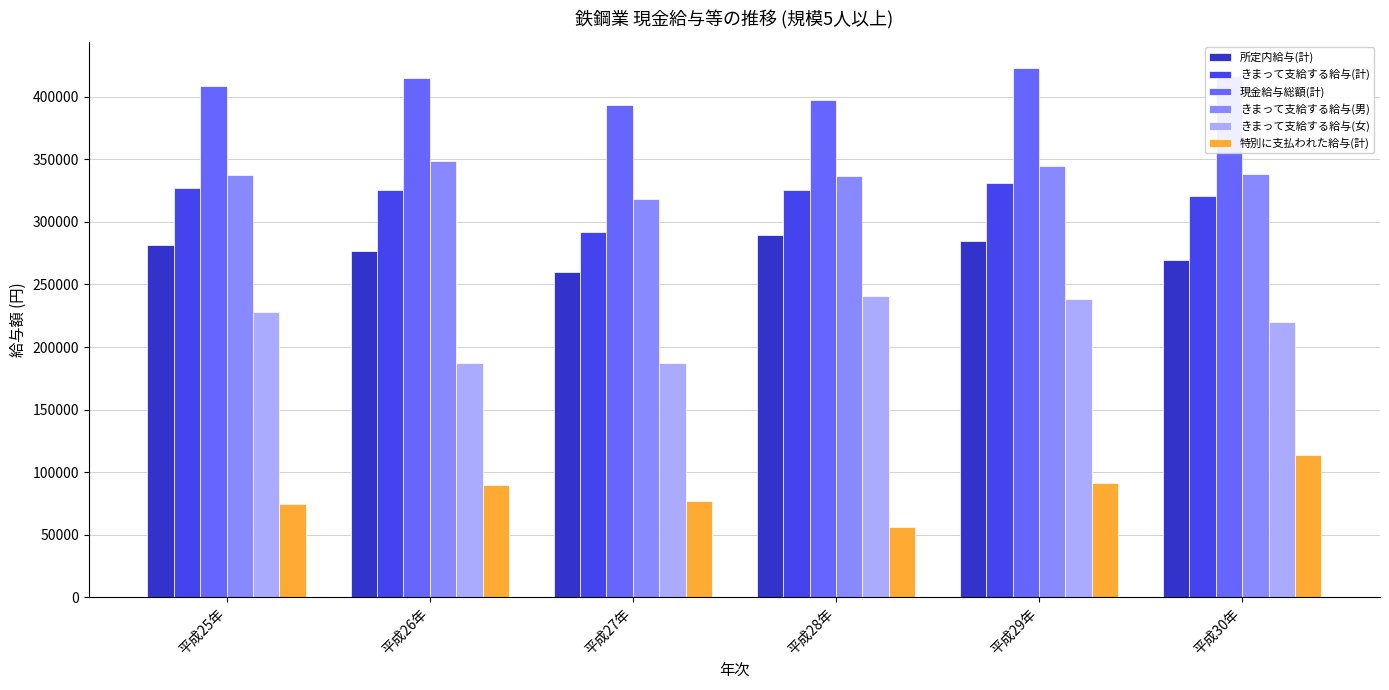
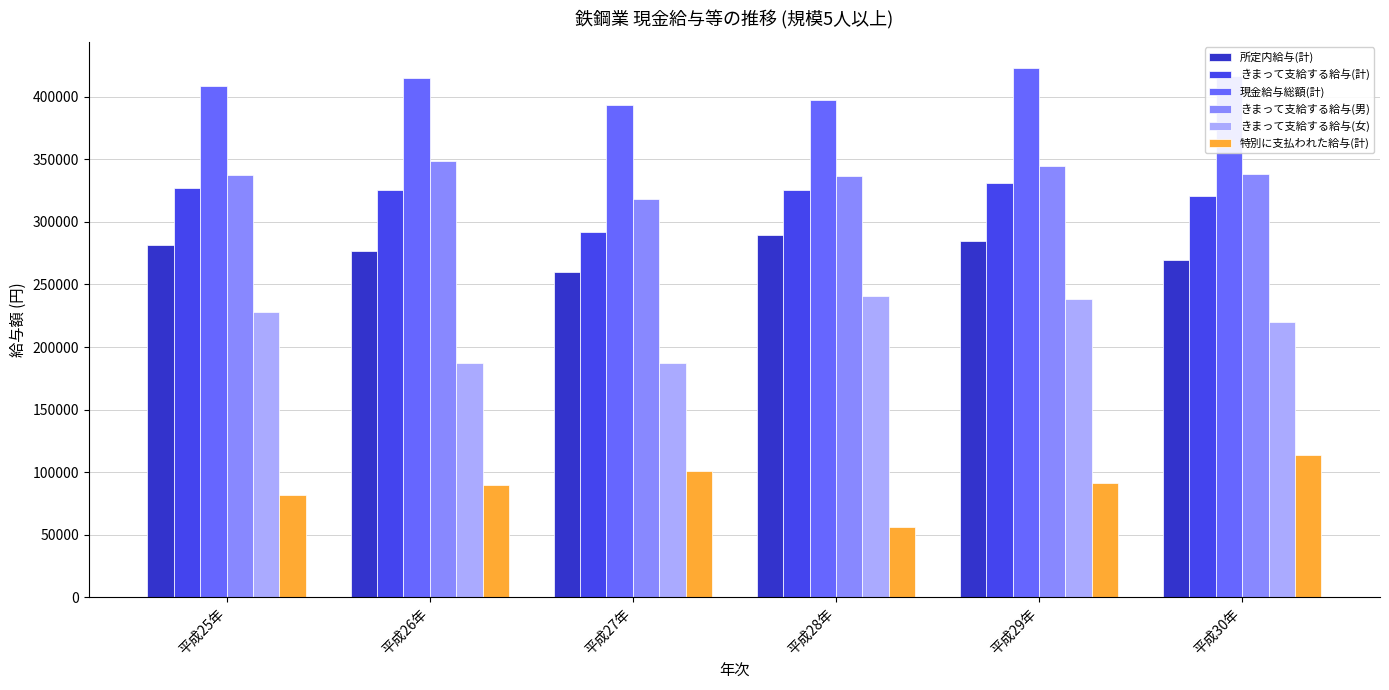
特別に支払われた給与(計), 平成25年: 74000 -> 82000
特別に支払われた給与(計), 平成27年: 77000 -> 101000
